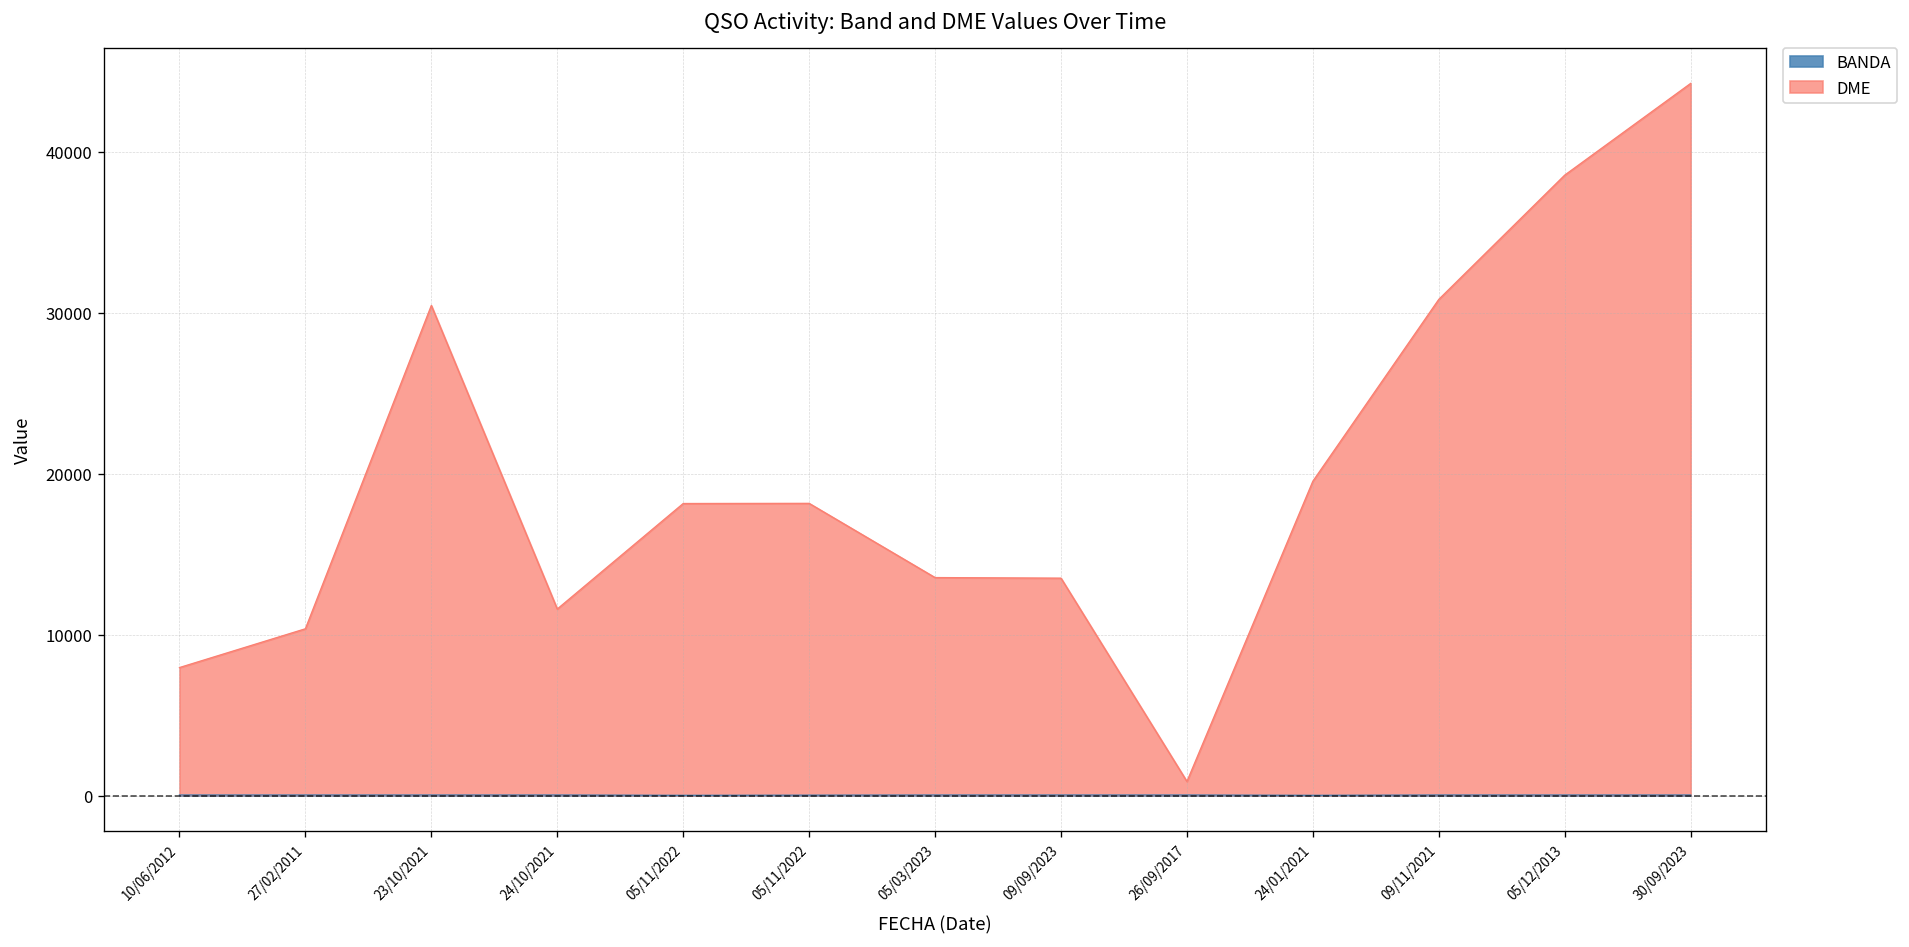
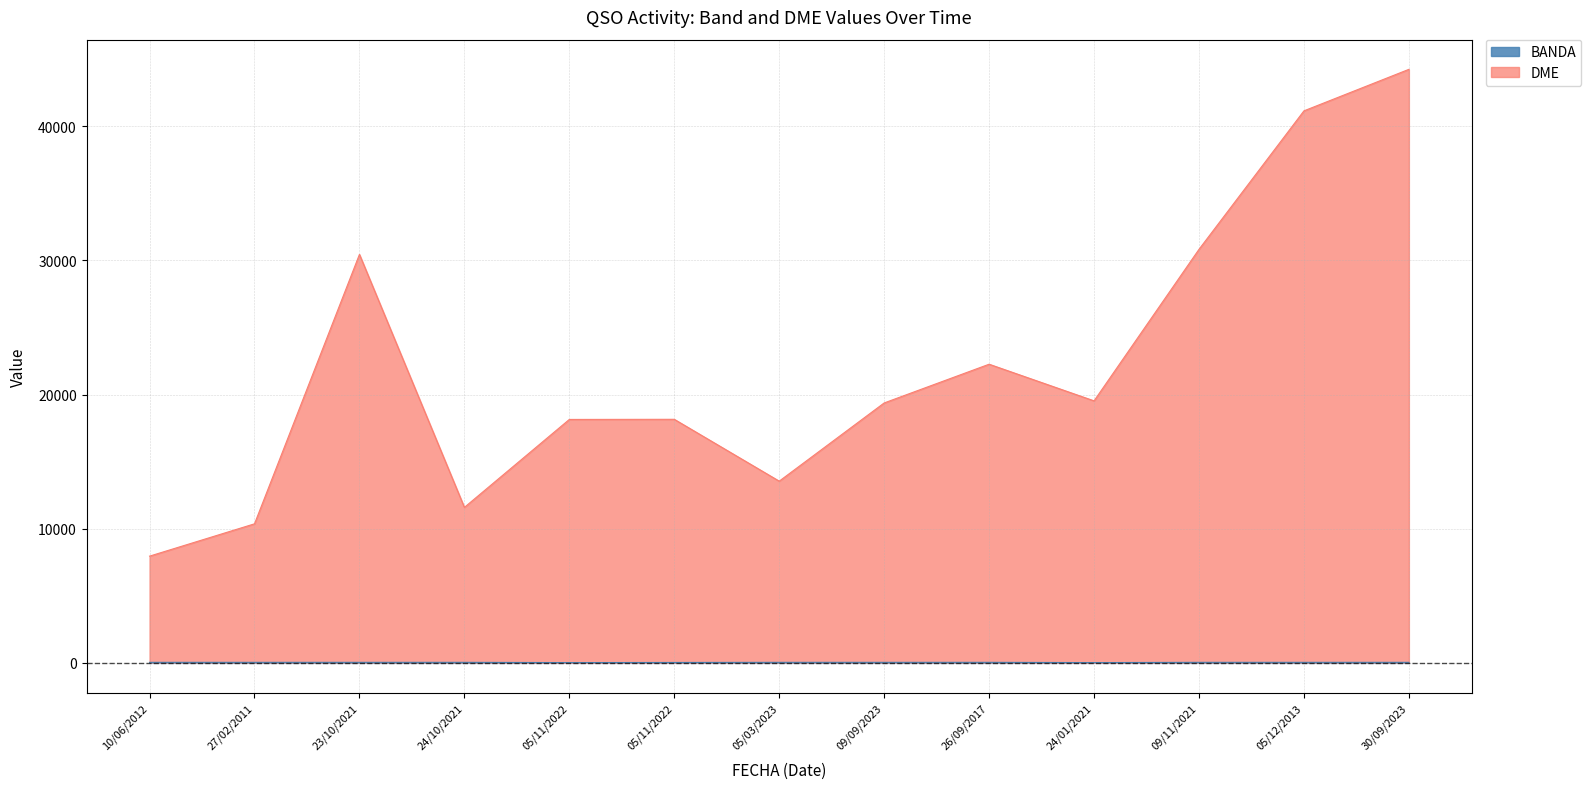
DME, 09/09/2023: 13500 -> 19300
DME, 26/09/2017: 800 -> 22200
DME, 05/12/2013: 38500 -> 41100
